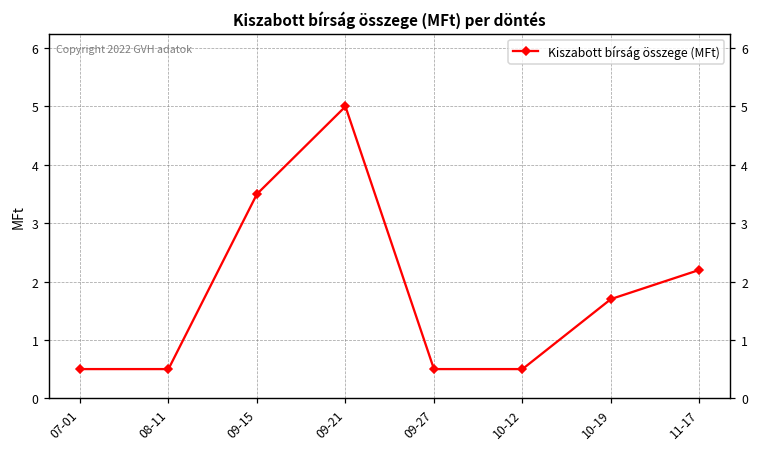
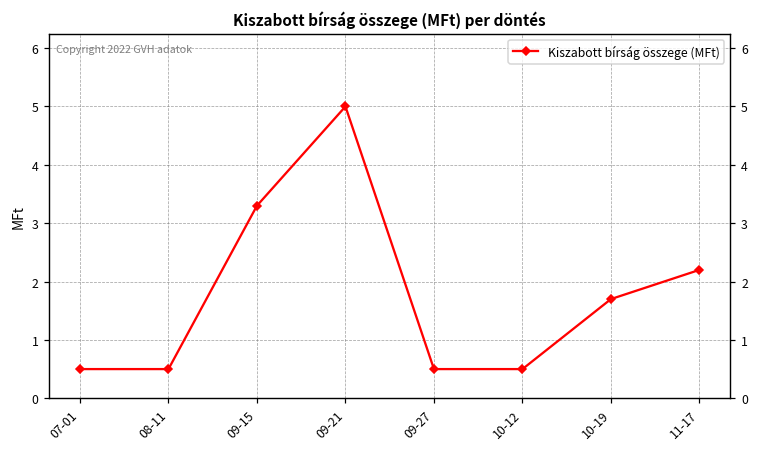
09-15: 3.5 -> 3.3
